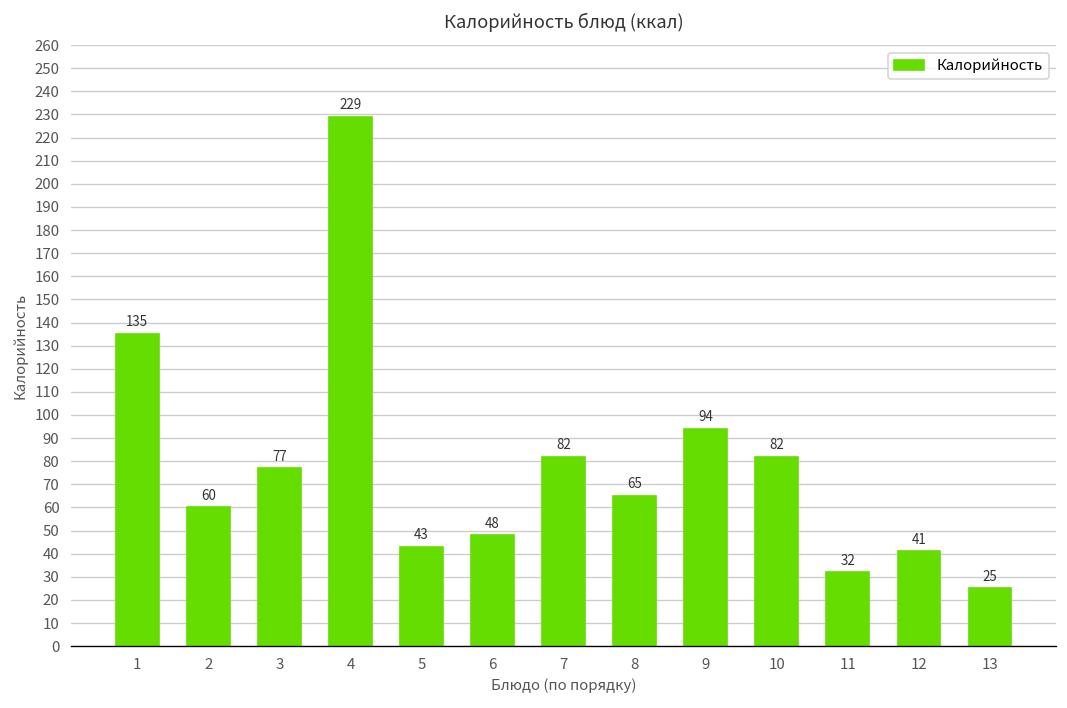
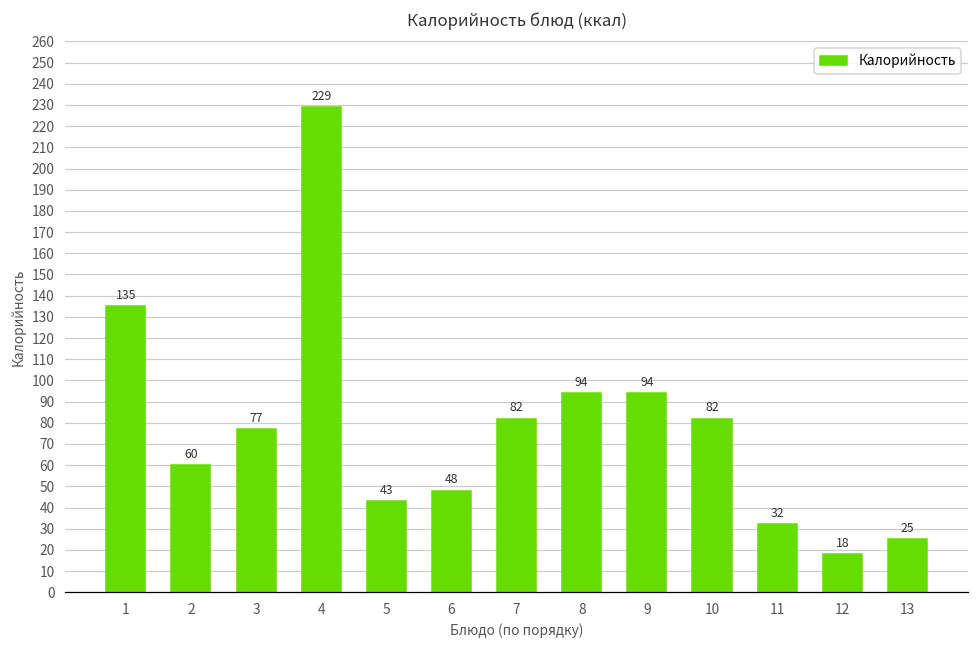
8: 65 -> 94
12: 41 -> 18
